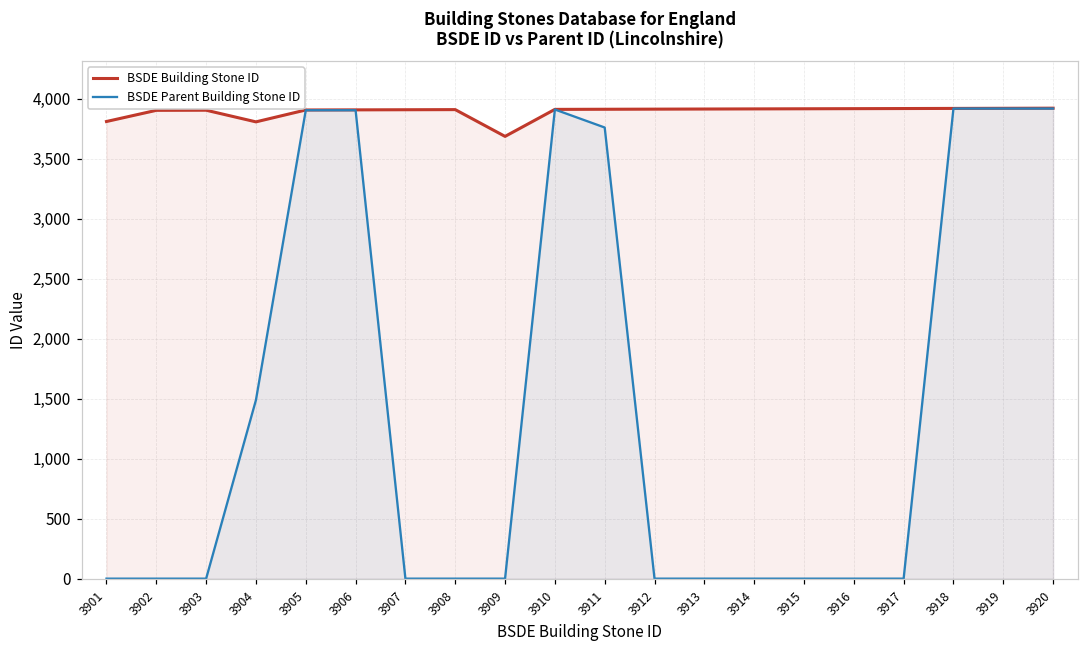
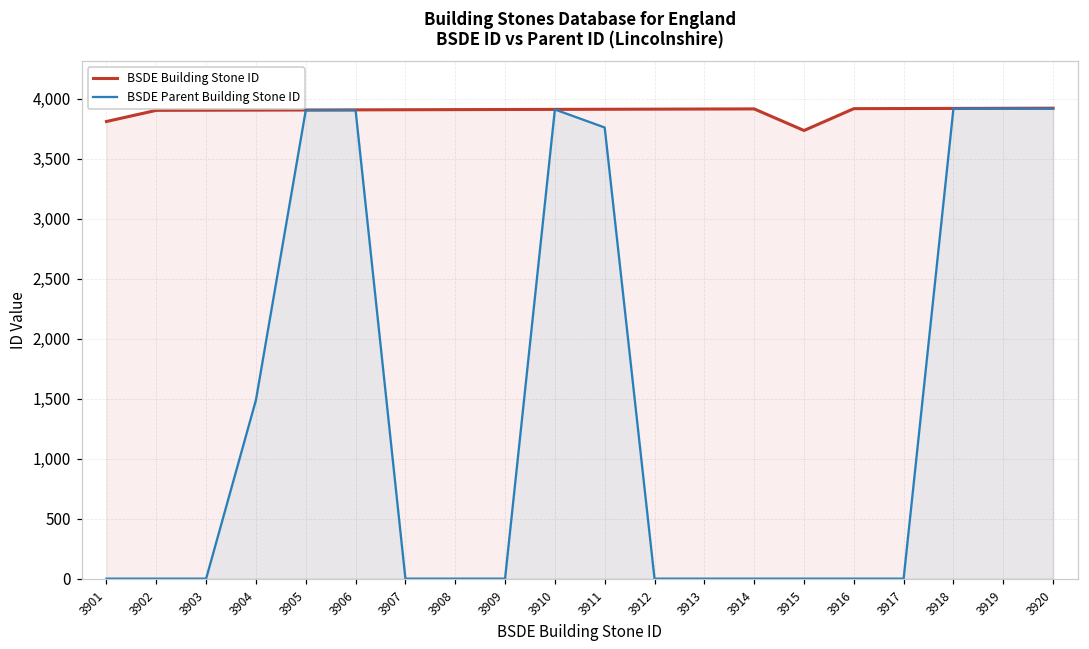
BSDE Building Stone ID, 3904: 3,810 -> 3,900
BSDE Building Stone ID, 3909: 3,690 -> 3,910
BSDE Building Stone ID, 3915: 3,920 -> 3,730
